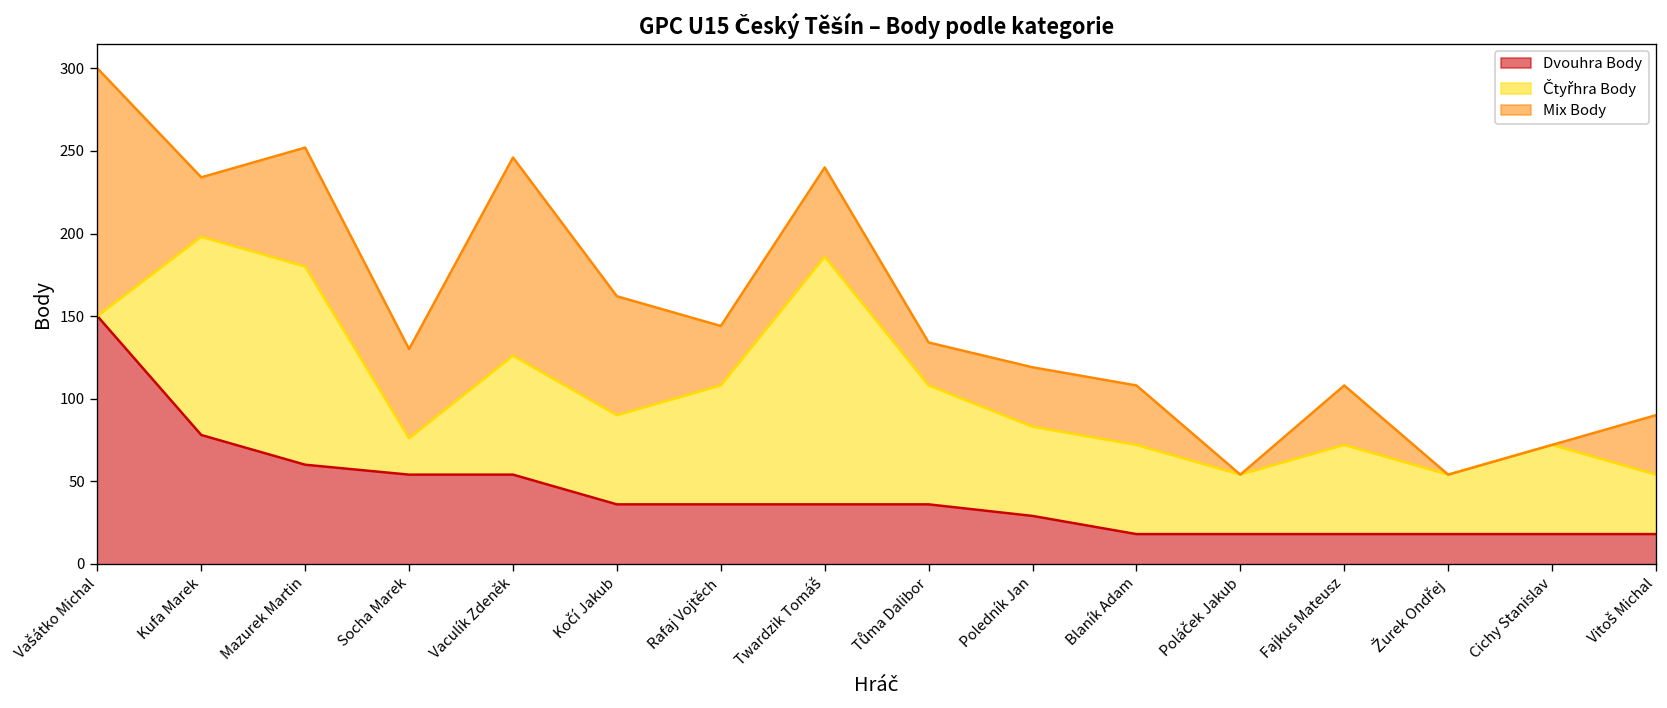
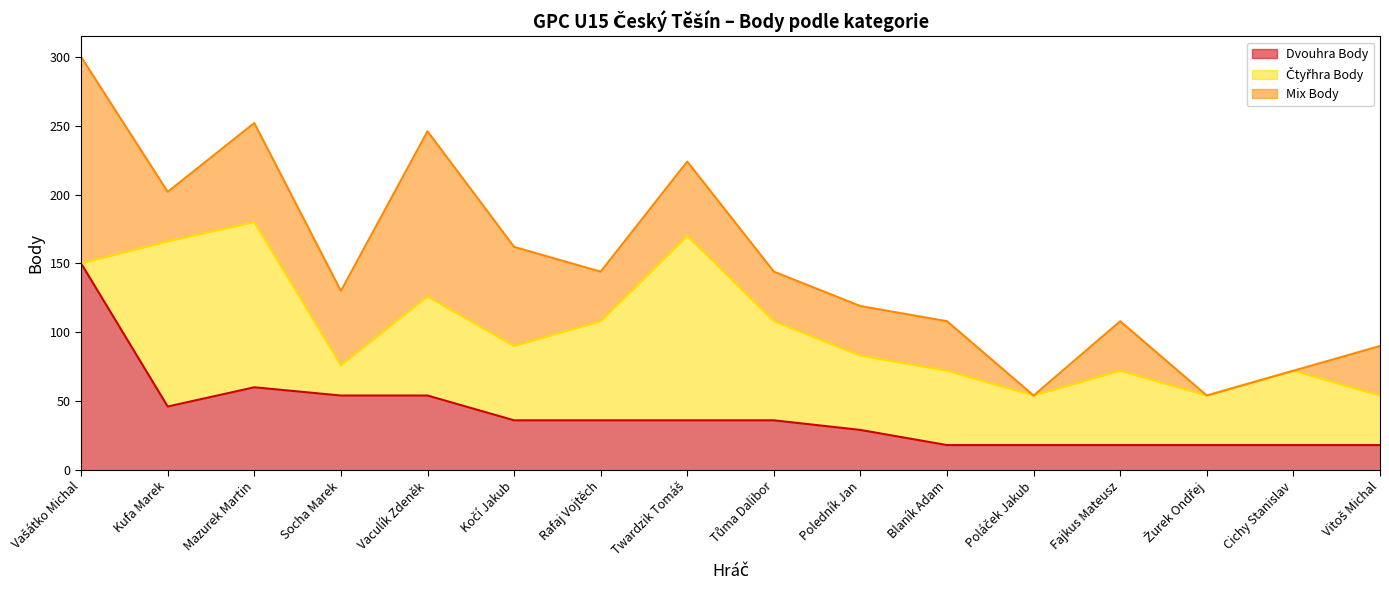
Dvouhra Body, Kufa Marek: 78 -> 46
Čtyřhra Body, Twardzik Tomáš: 150 -> 134
Mix Body, Tůma Dalibor: 26 -> 36
